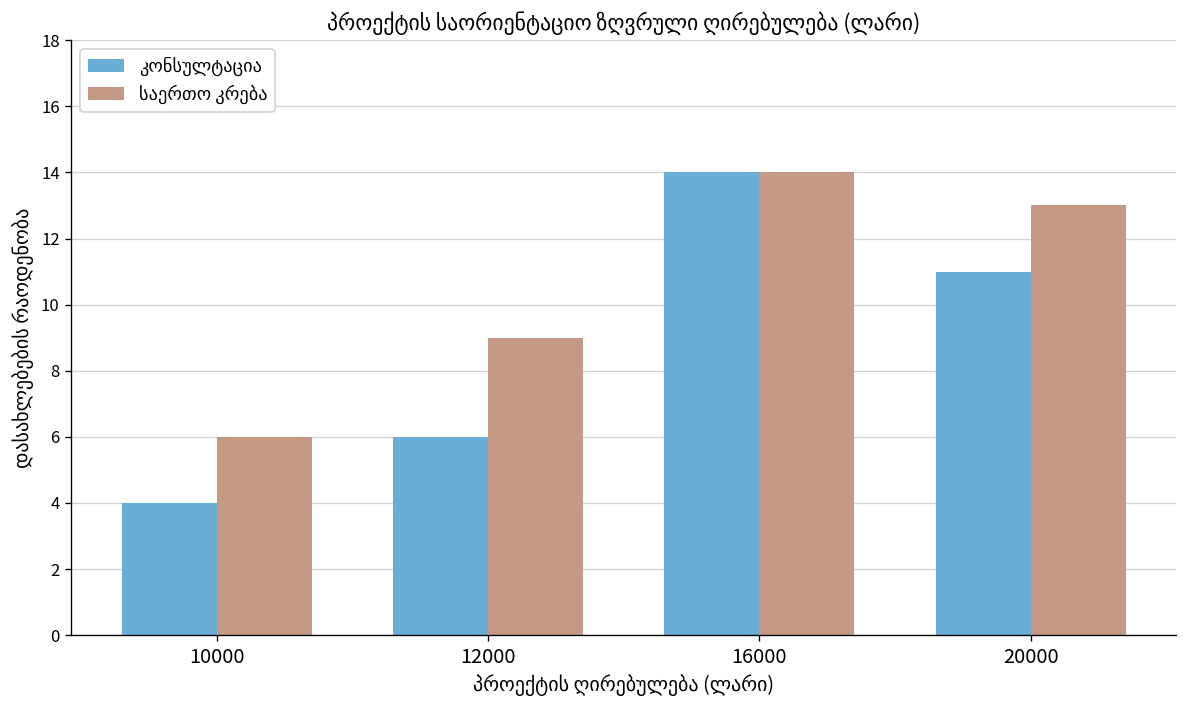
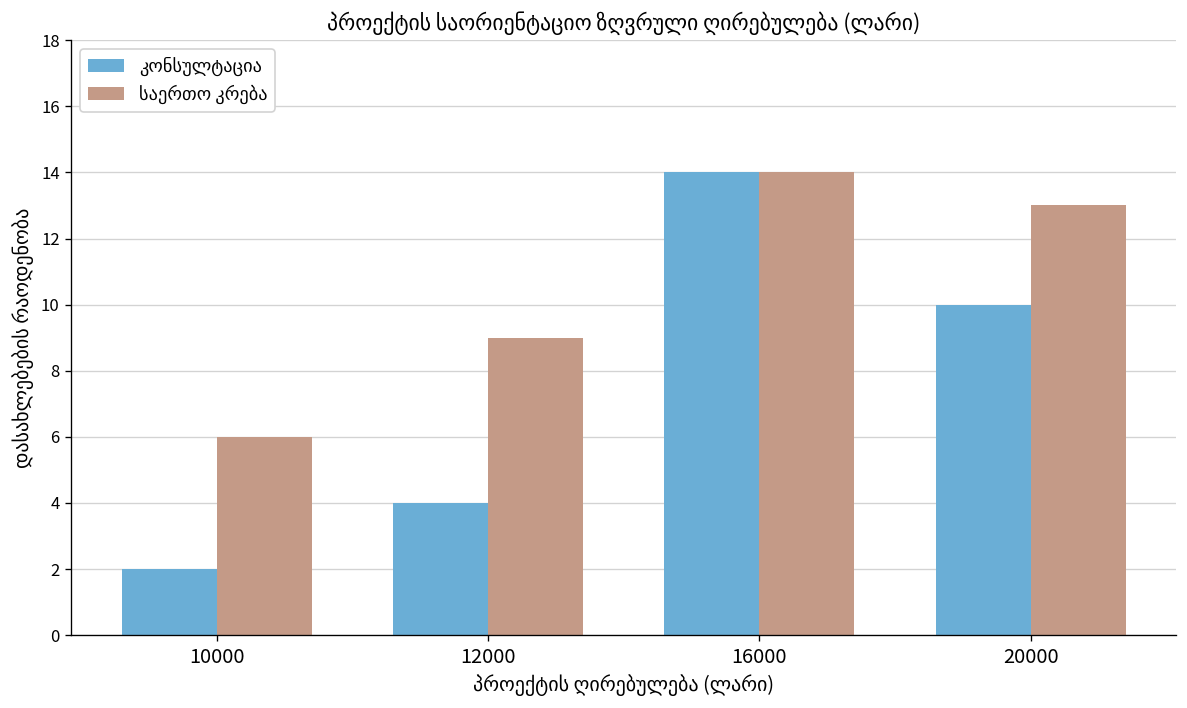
კონსულტაცია, 10000: 4 -> 2
კონსულტაცია, 12000: 6 -> 4
კონსულტაცია, 20000: 11 -> 10
